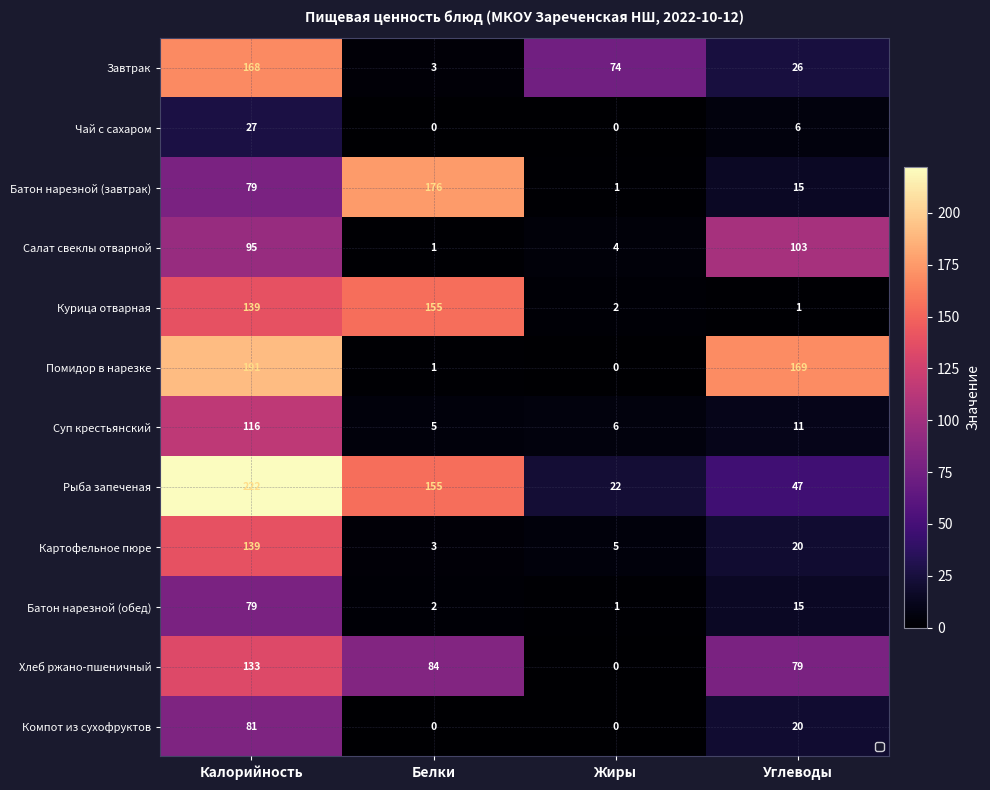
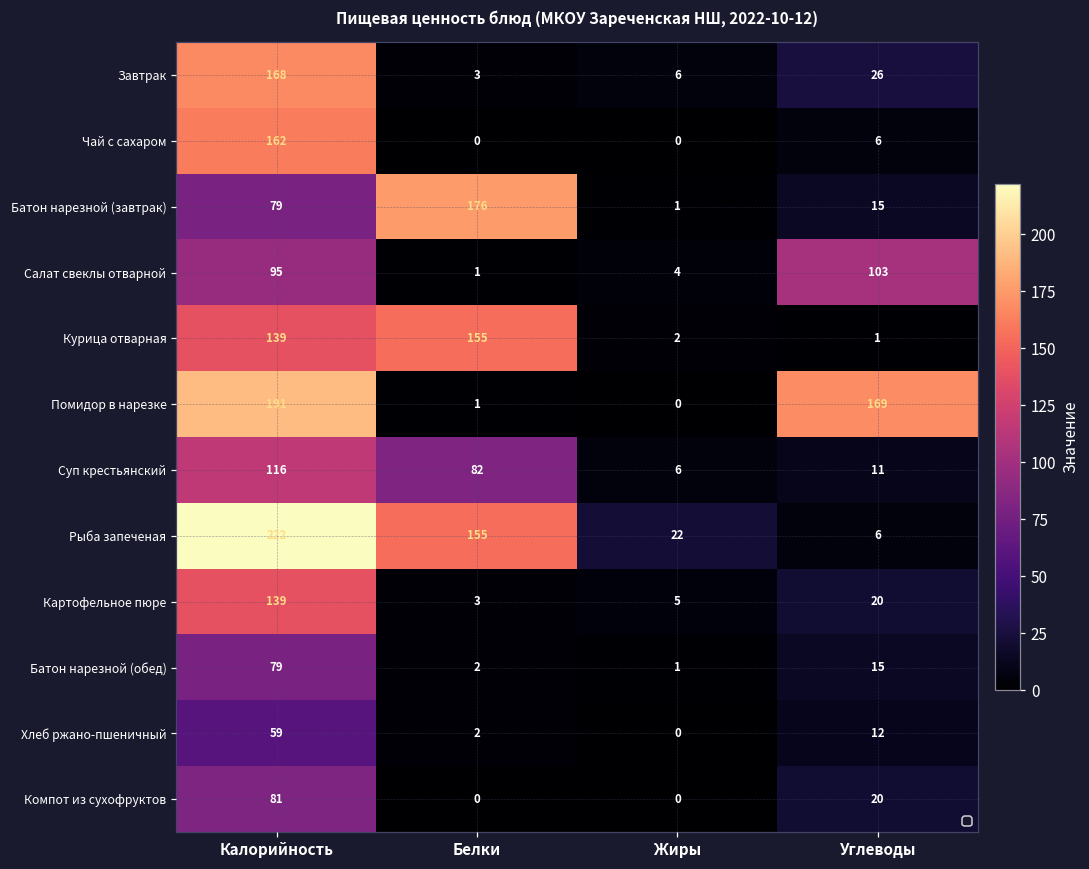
Завтрак, Жиры: 74 -> 6
Чай с сахаром, Калорийность: 27 -> 162
Суп крестьянский, Белки: 5 -> 82
Рыба запеченая, Углеводы: 47 -> 6
Хлеб ржано-пшеничный, Калорийность: 133 -> 59
Хлеб ржано-пшеничный, Белки: 84 -> 2
Хлеб ржано-пшеничный, Углеводы: 79 -> 12
